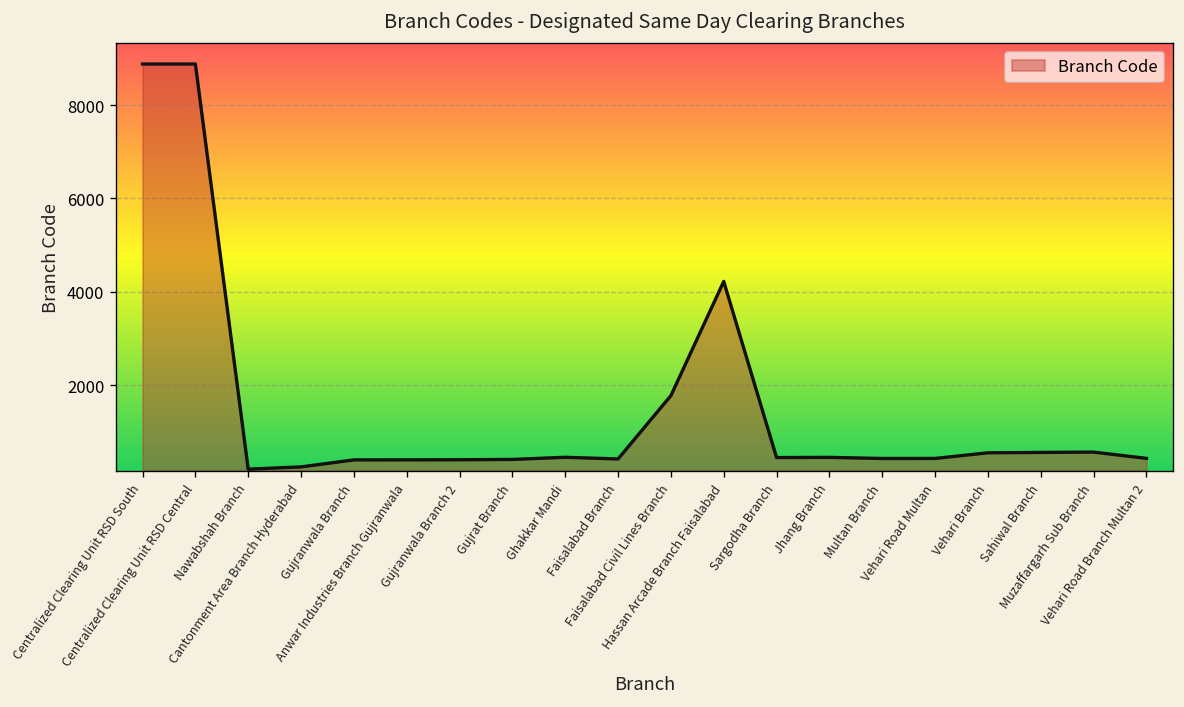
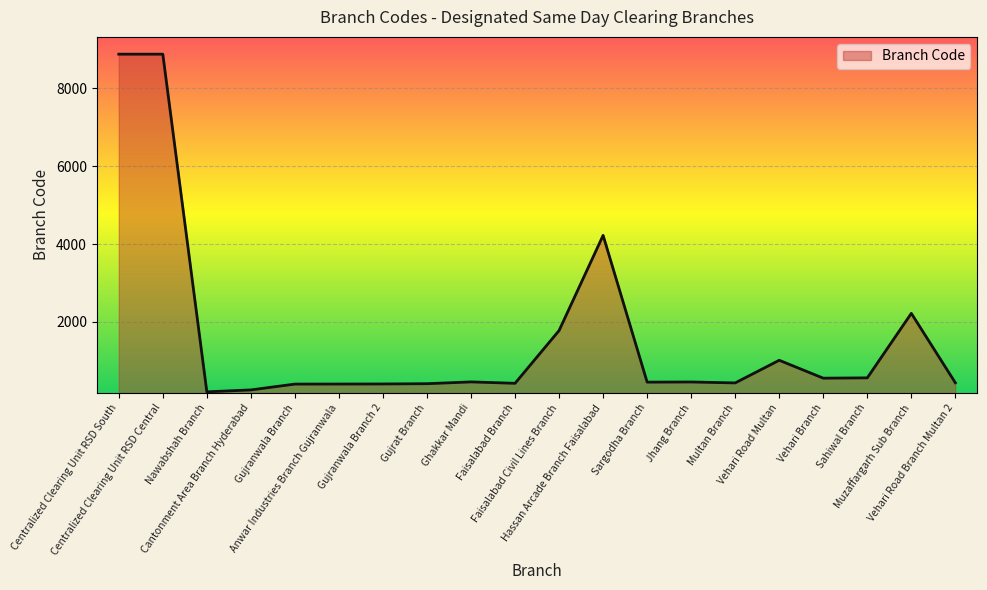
Vehari Road Multan: 400 -> 1000
Muzaffargarh Sub Branch: 600 -> 2200
